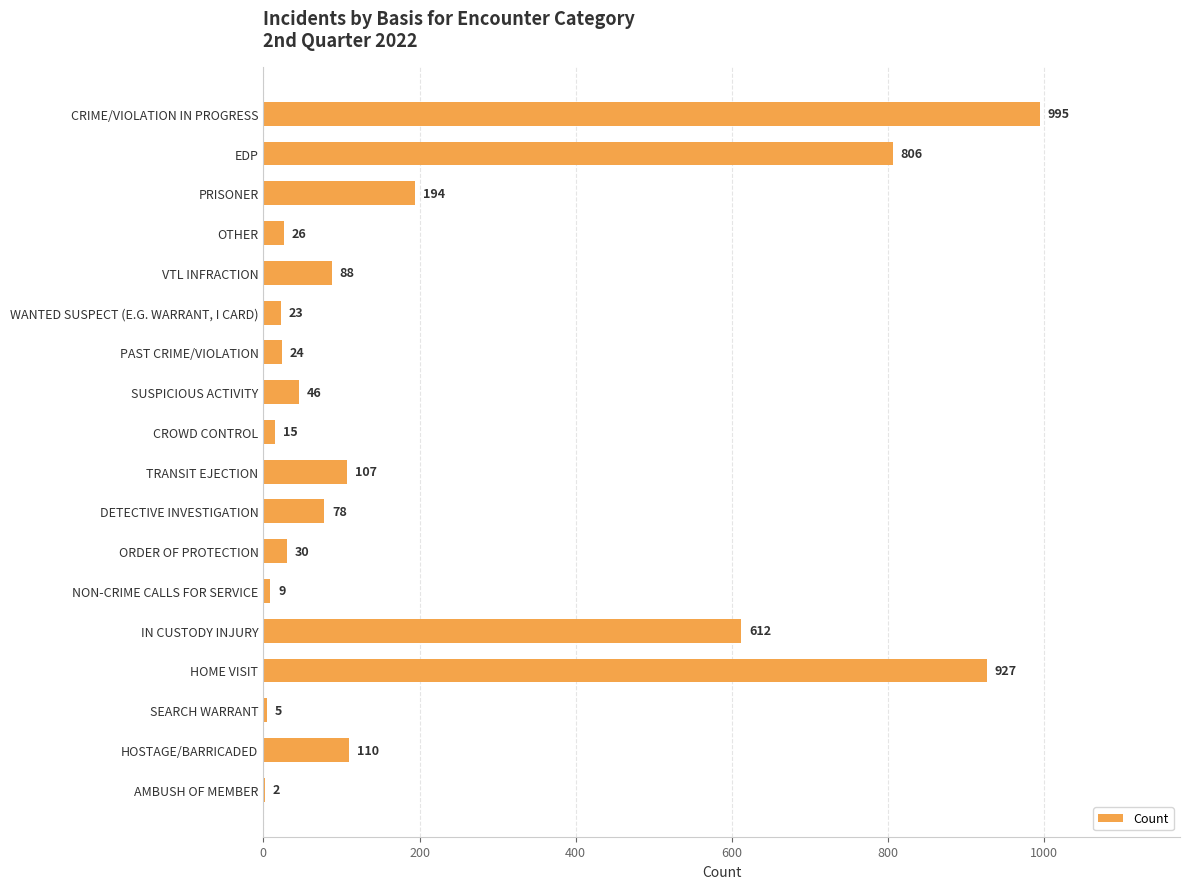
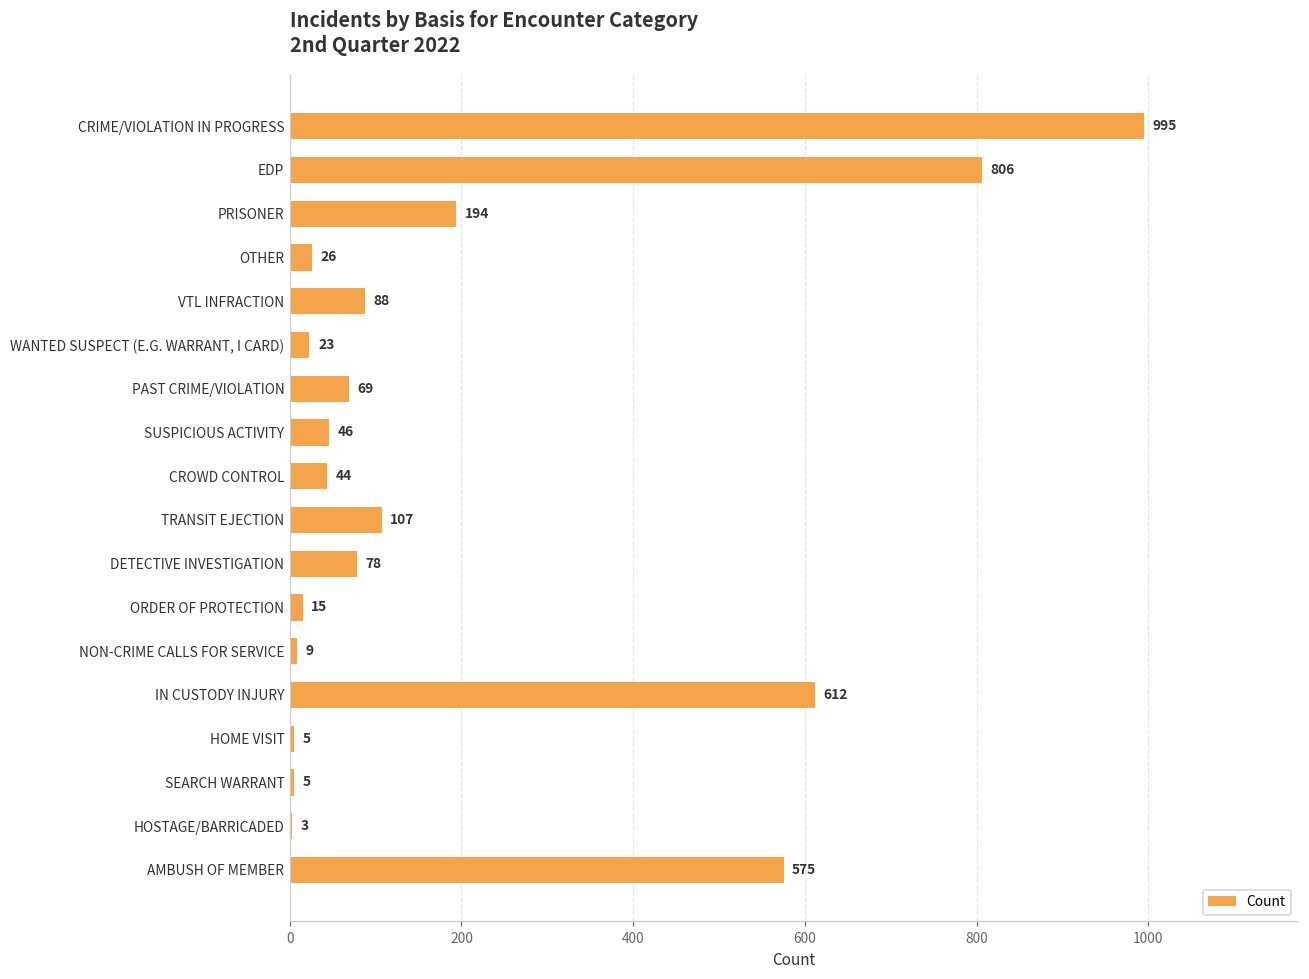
PAST CRIME/VIOLATION: 24 -> 69
CROWD CONTROL: 15 -> 44
ORDER OF PROTECTION: 30 -> 15
HOME VISIT: 927 -> 5
HOSTAGE/BARRICADED: 110 -> 3
AMBUSH OF MEMBER: 2 -> 575
